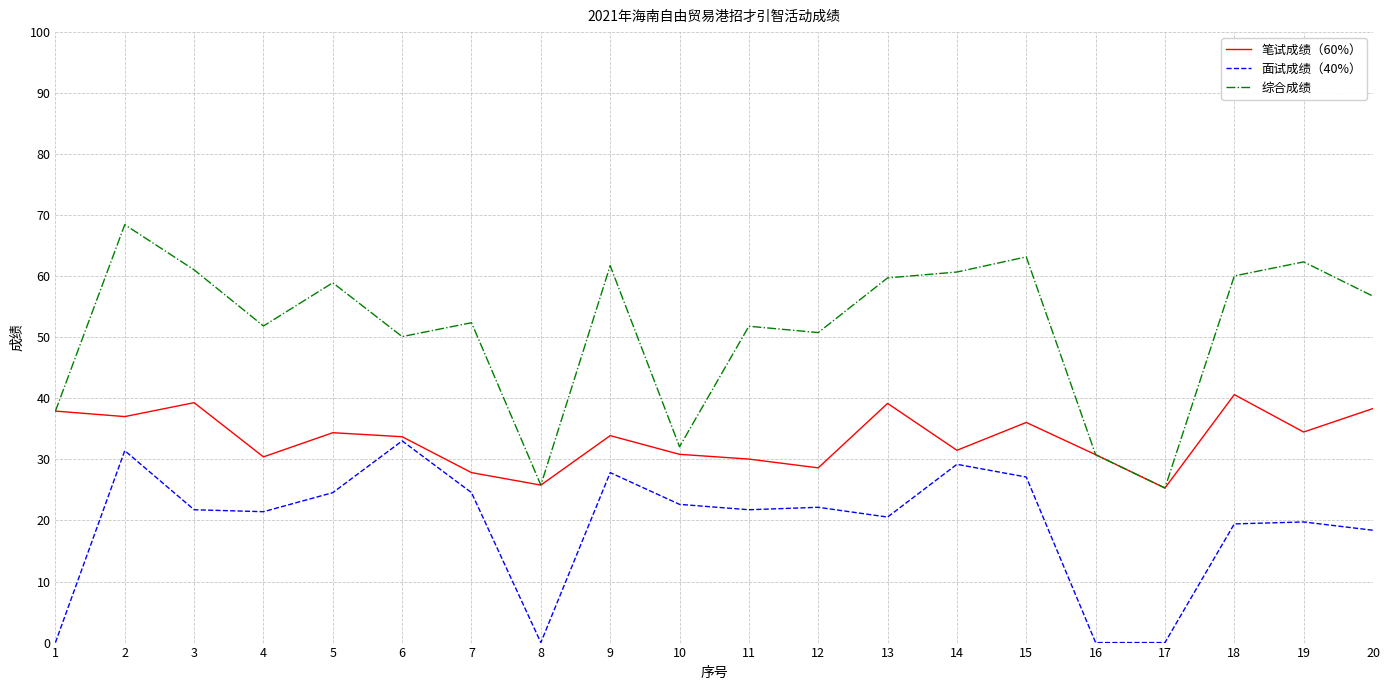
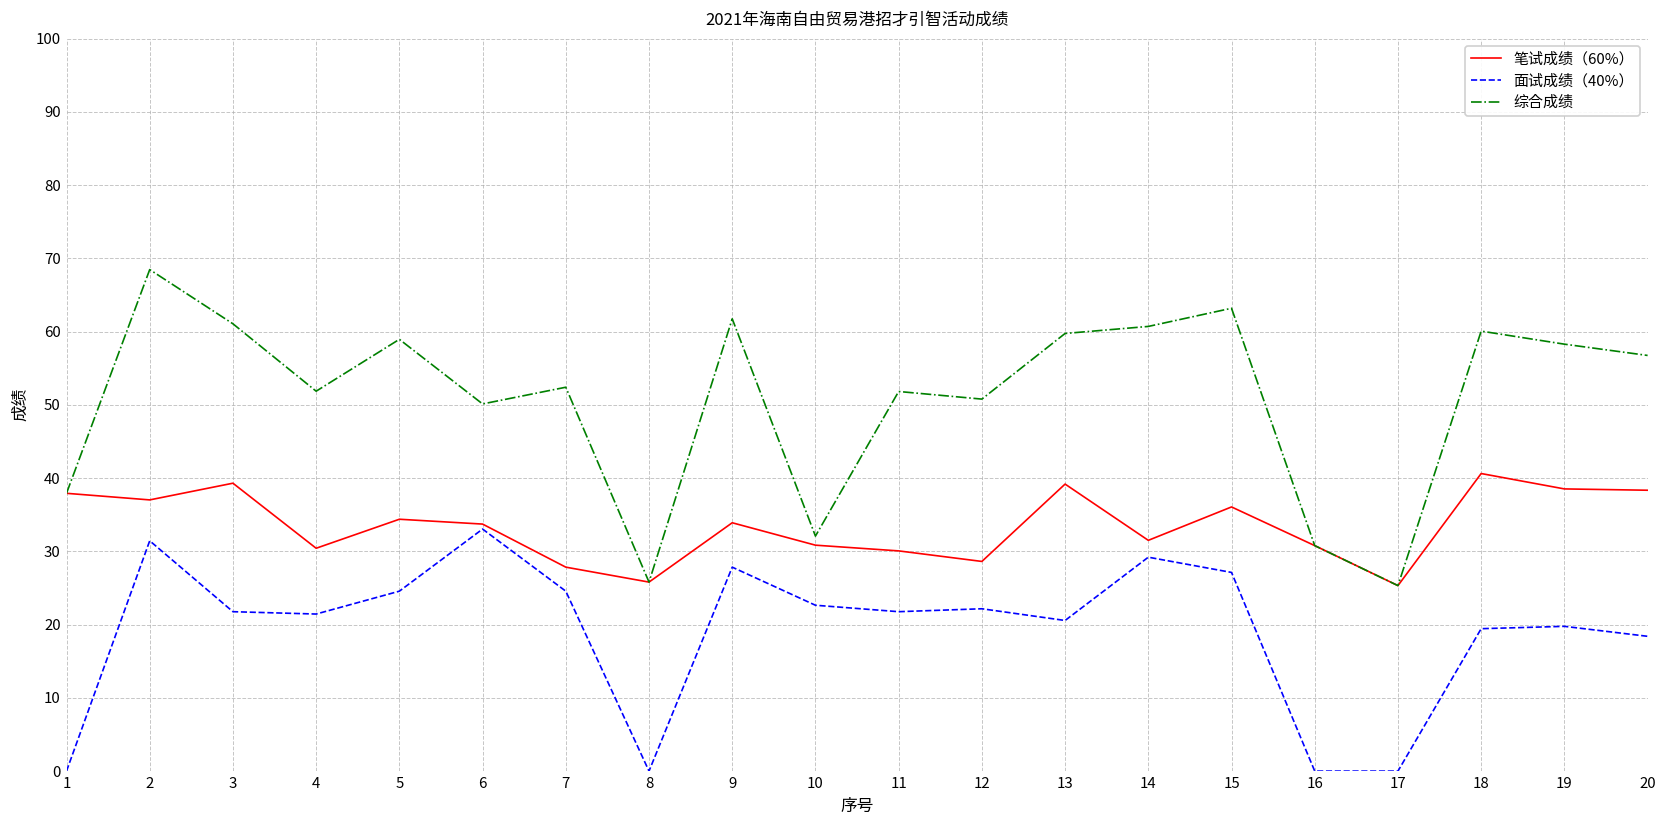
笔试成绩（60%）, 19: 34 -> 39
综合成绩, 19: 62 -> 58
